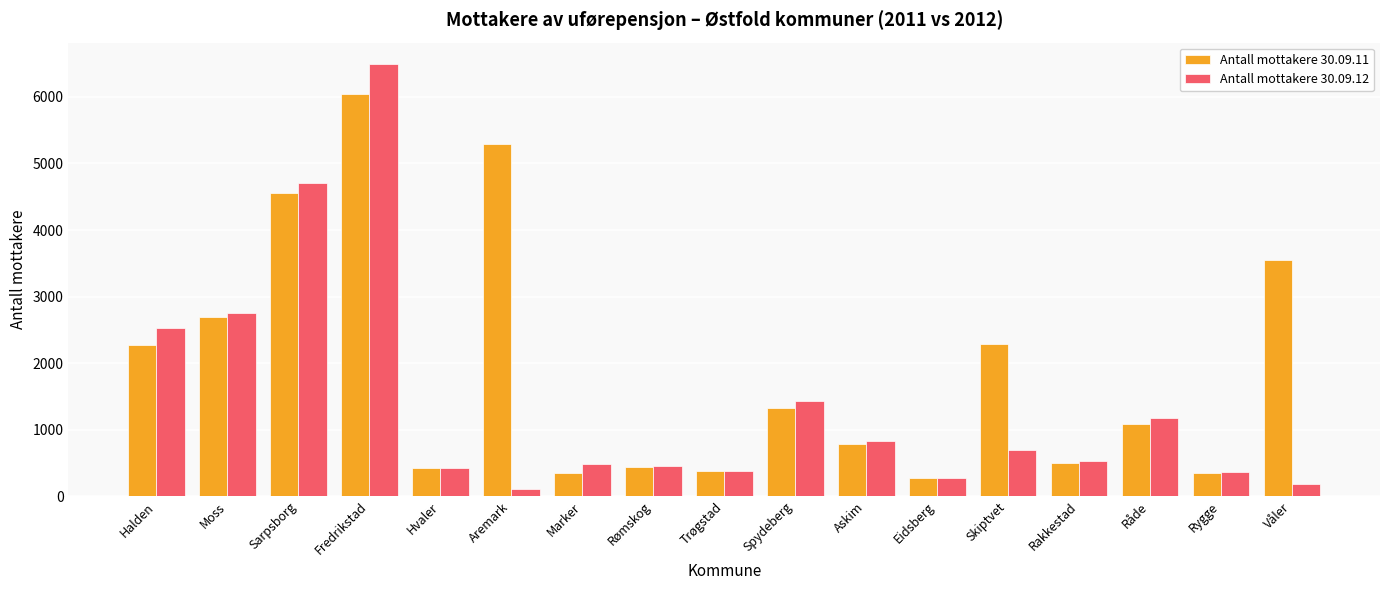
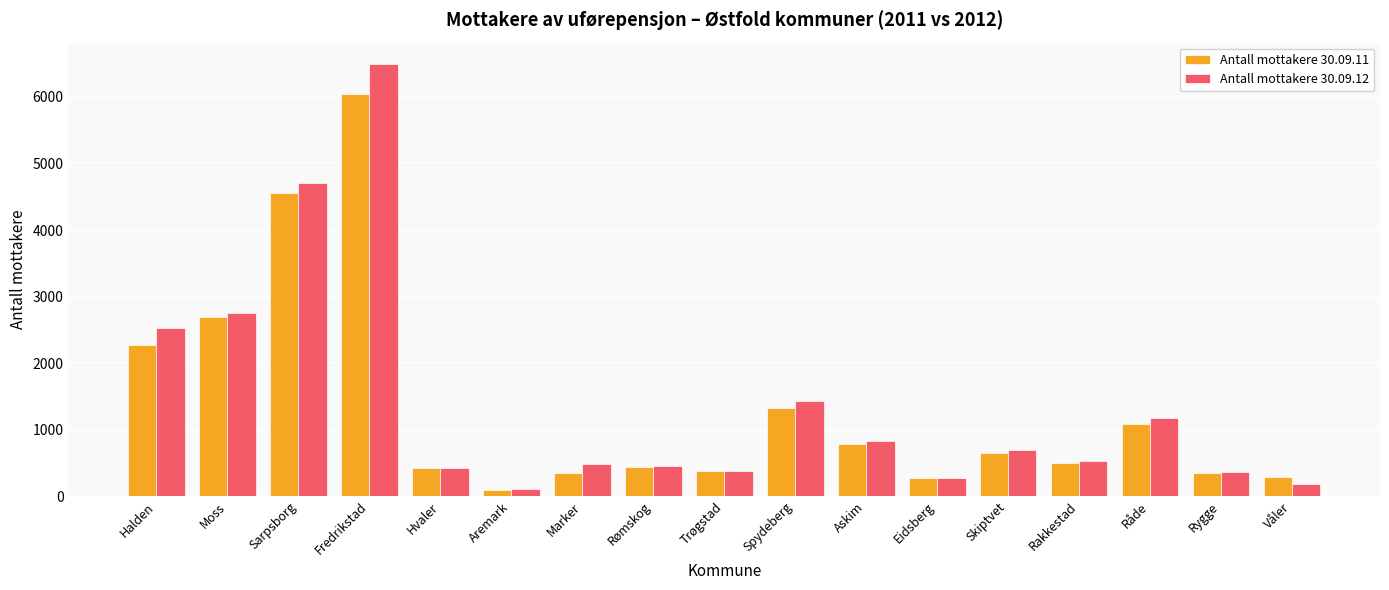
Antall mottakere 30.09.11, Aremark: 5300 -> 100
Antall mottakere 30.09.11, Skiptvet: 2300 -> 600
Antall mottakere 30.09.11, Våler: 3600 -> 300
